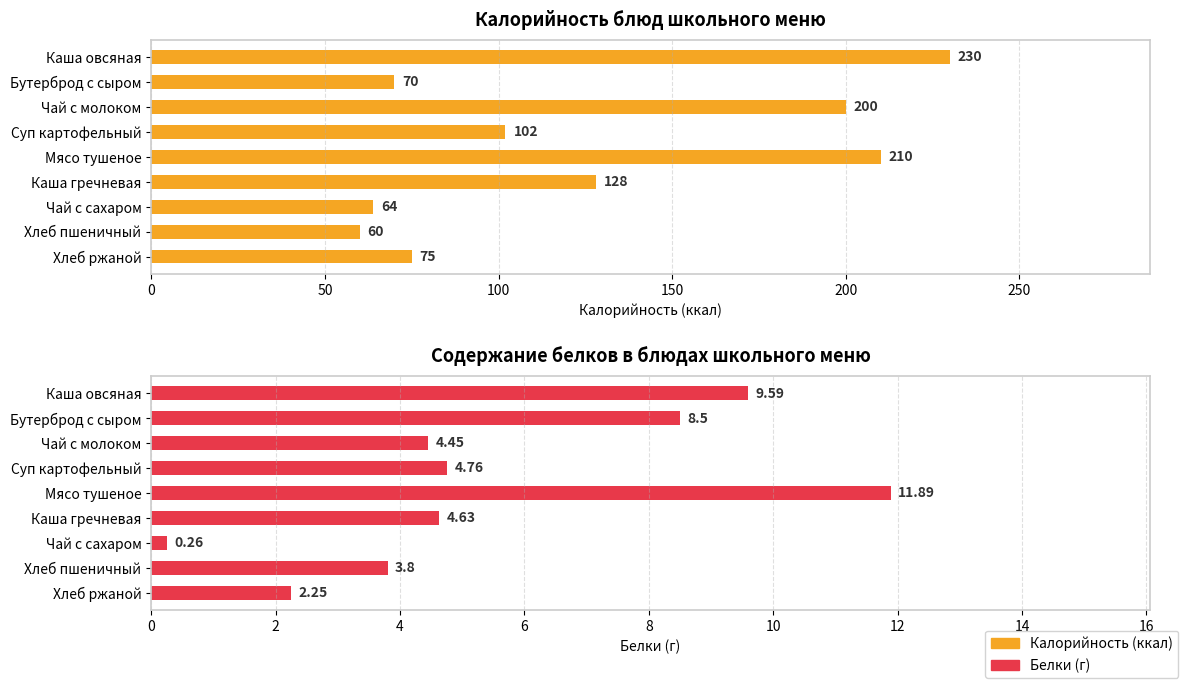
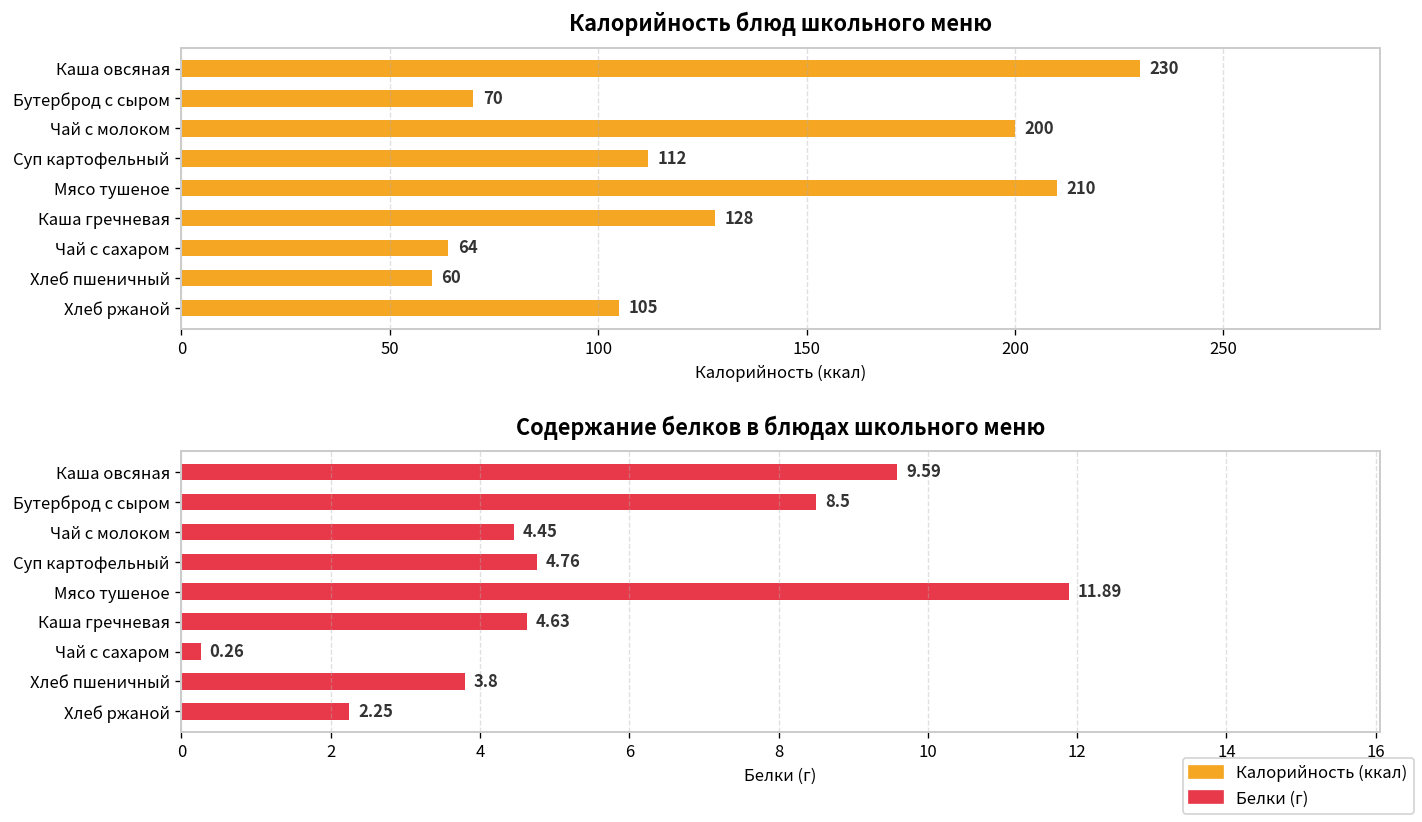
Калорийность блюд школьного меню, Суп картофельный: 102 -> 112
Калорийность блюд школьного меню, Хлеб ржаной: 75 -> 105
